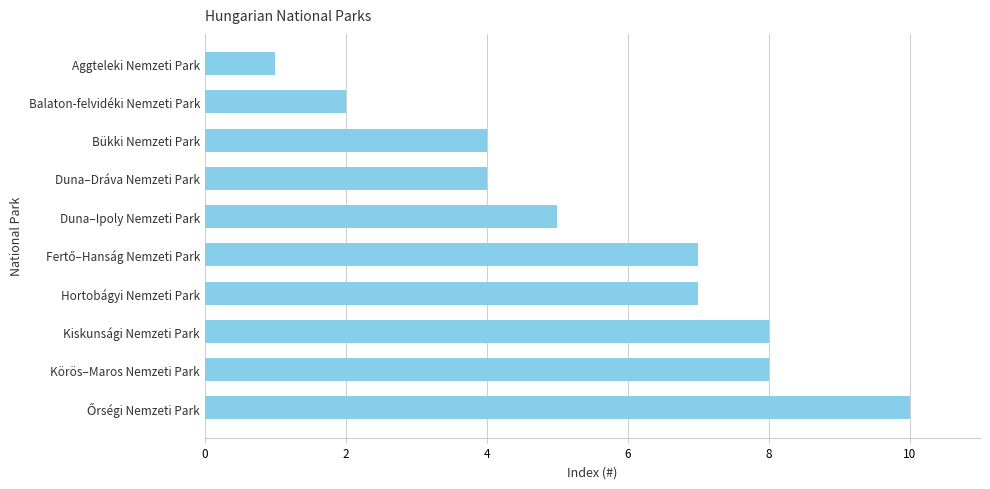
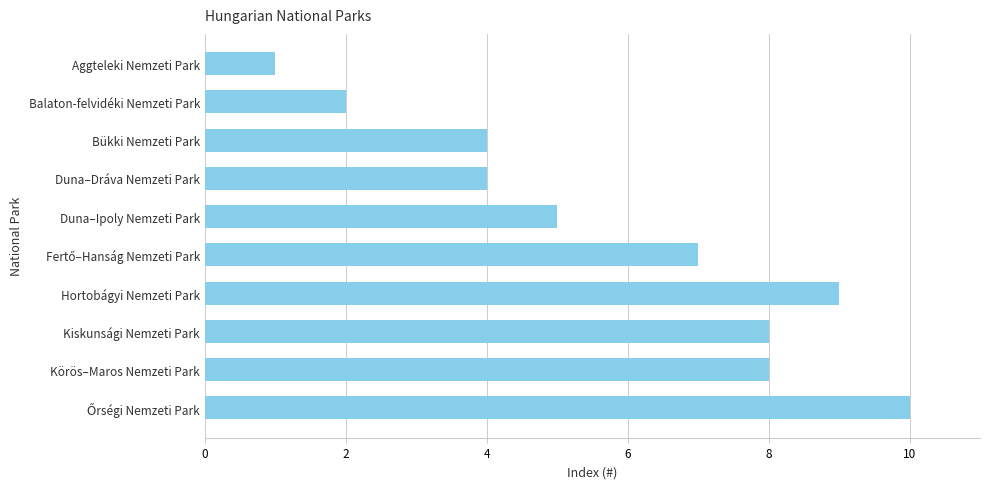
Hortobágyi Nemzeti Park: 7 -> 9
